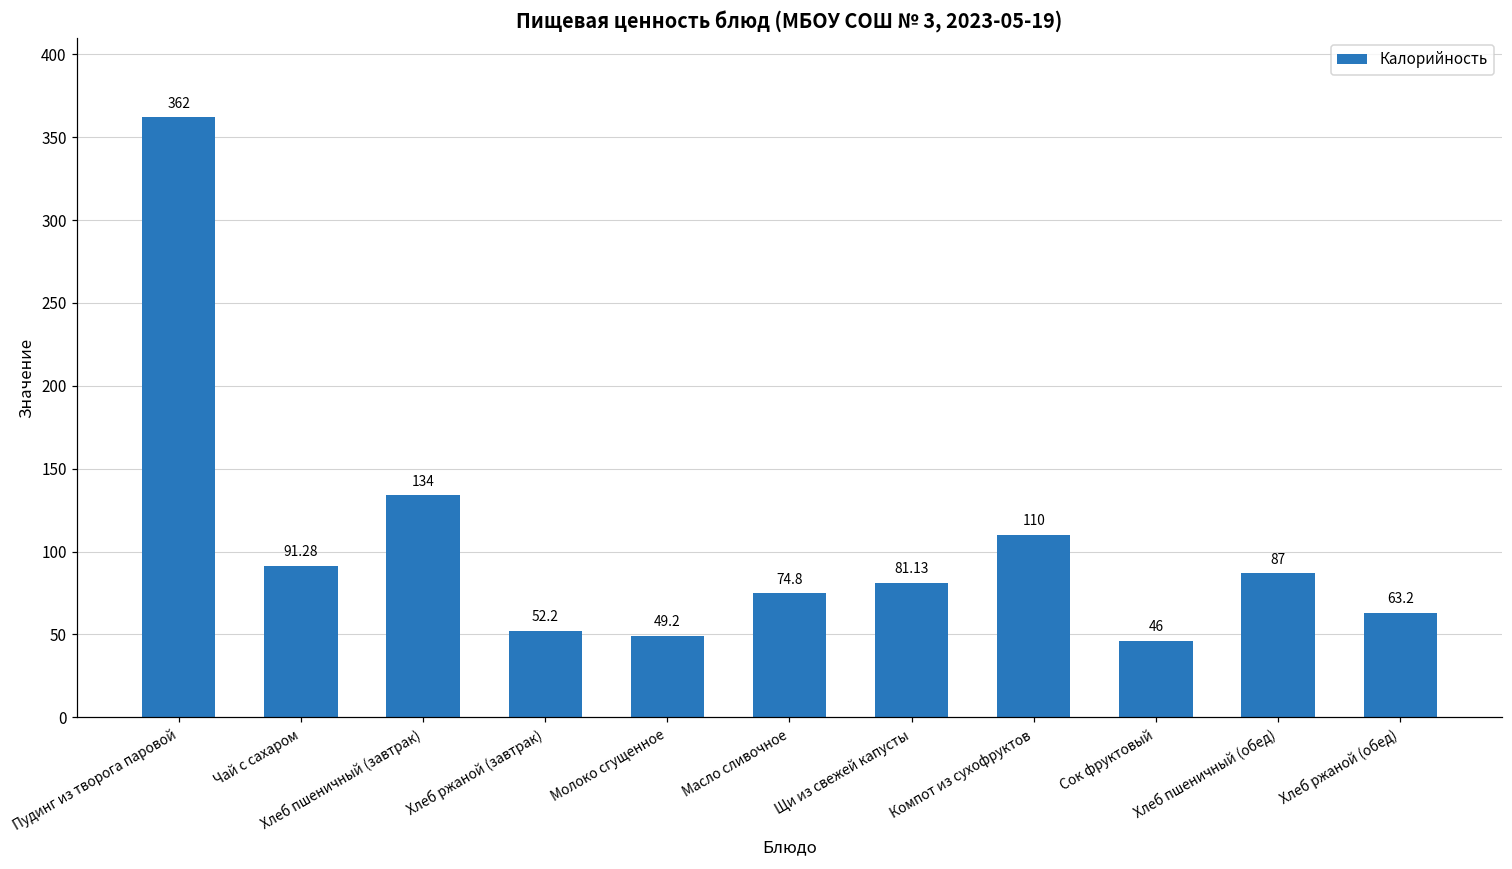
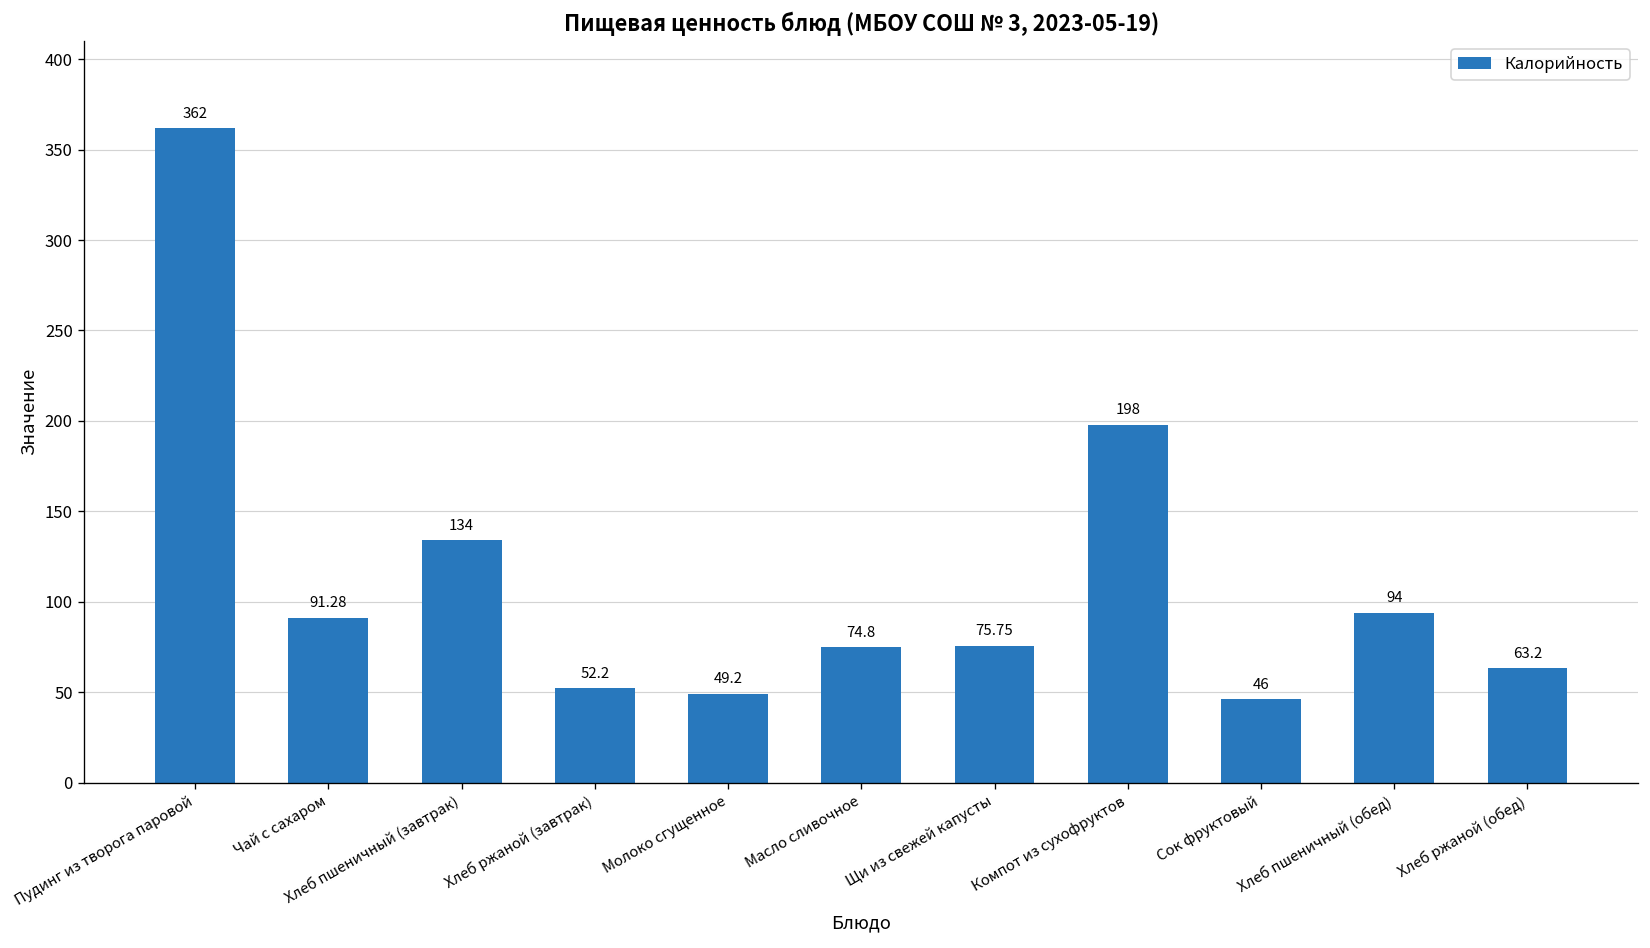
Щи из свежей капусты: 81.13 -> 75.75
Компот из сухофруктов: 110 -> 198
Хлеб пшеничный (обед): 87 -> 94
